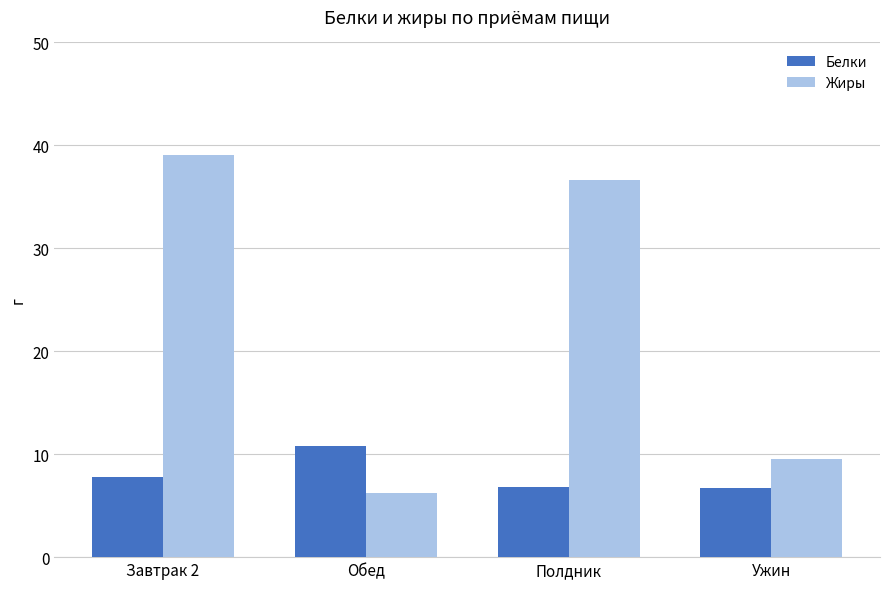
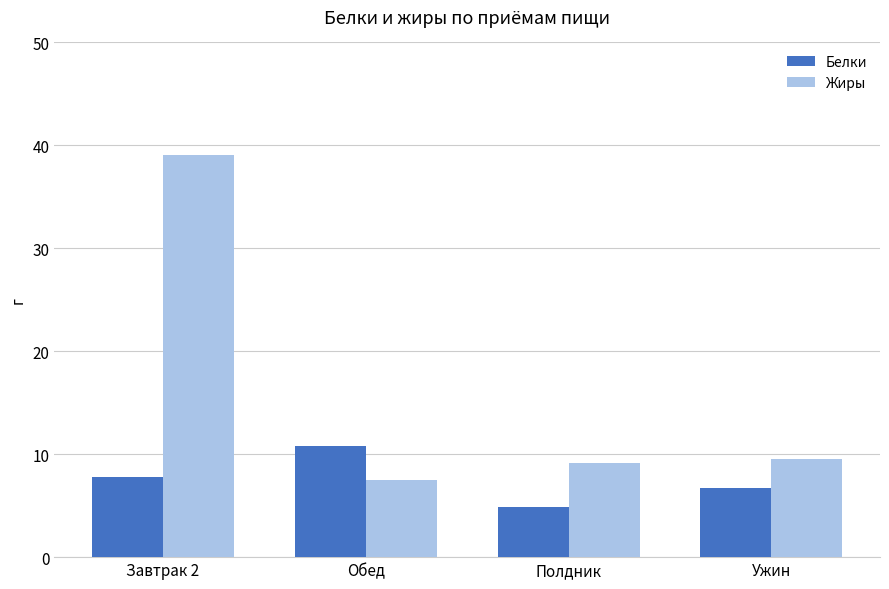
Жиры, Обед: 6.2 -> 7.5
Белки, Полдник: 6.8 -> 4.9
Жиры, Полдник: 36.6 -> 9.1
